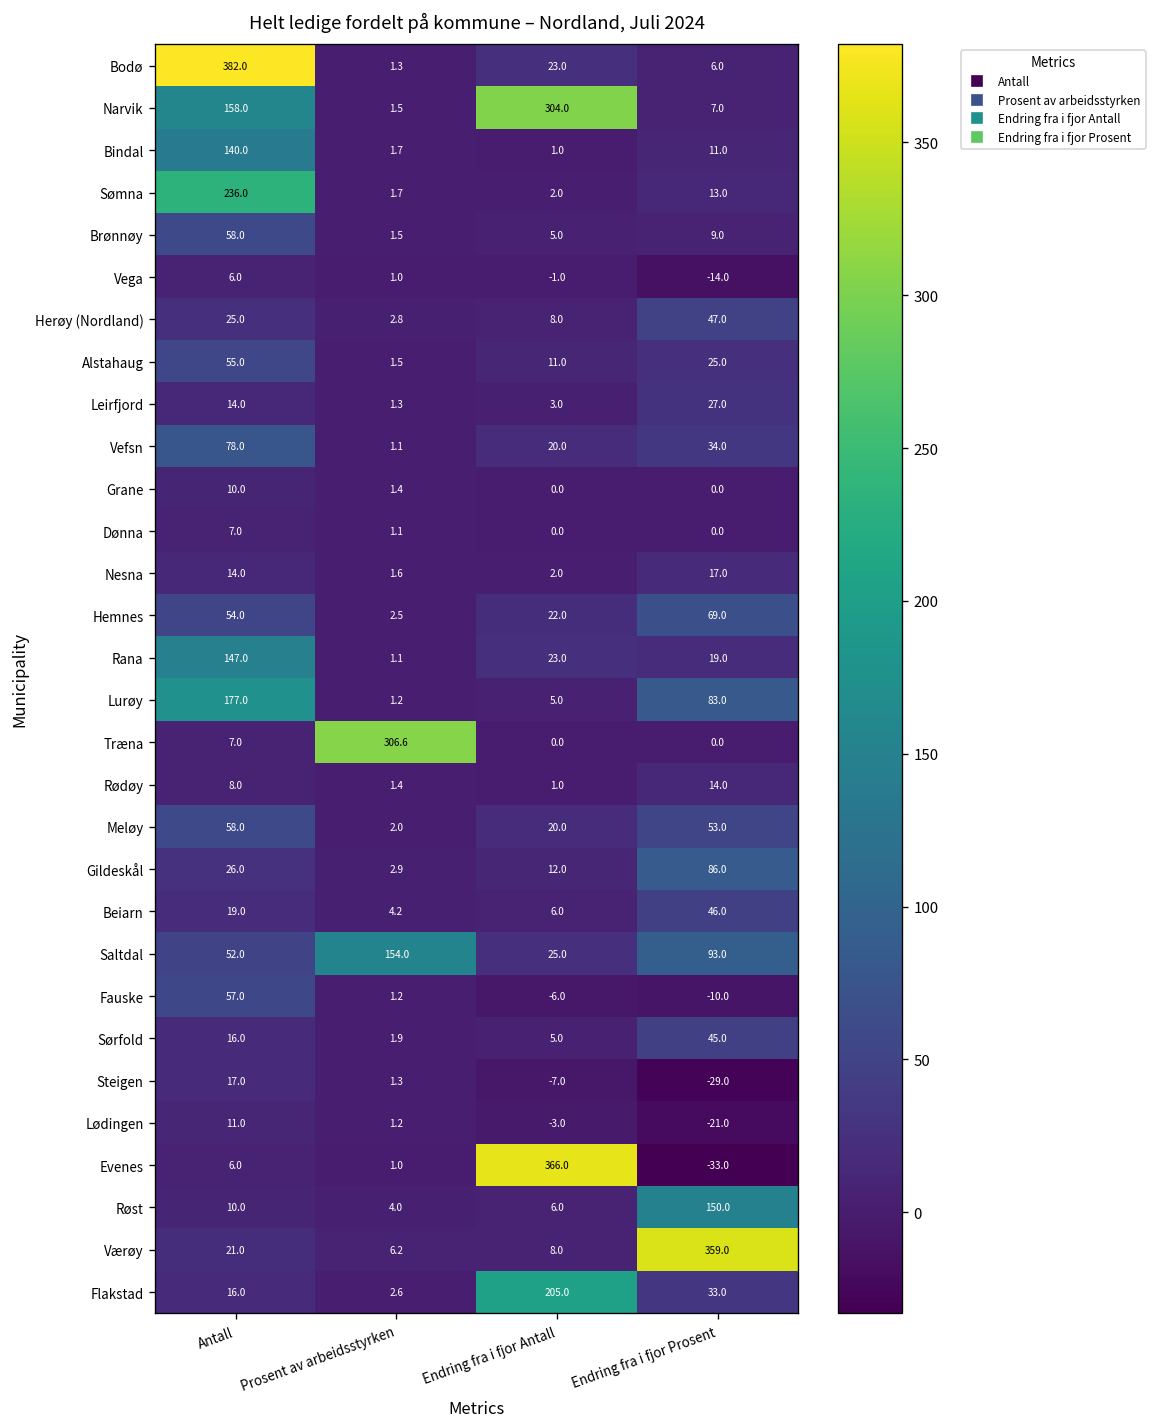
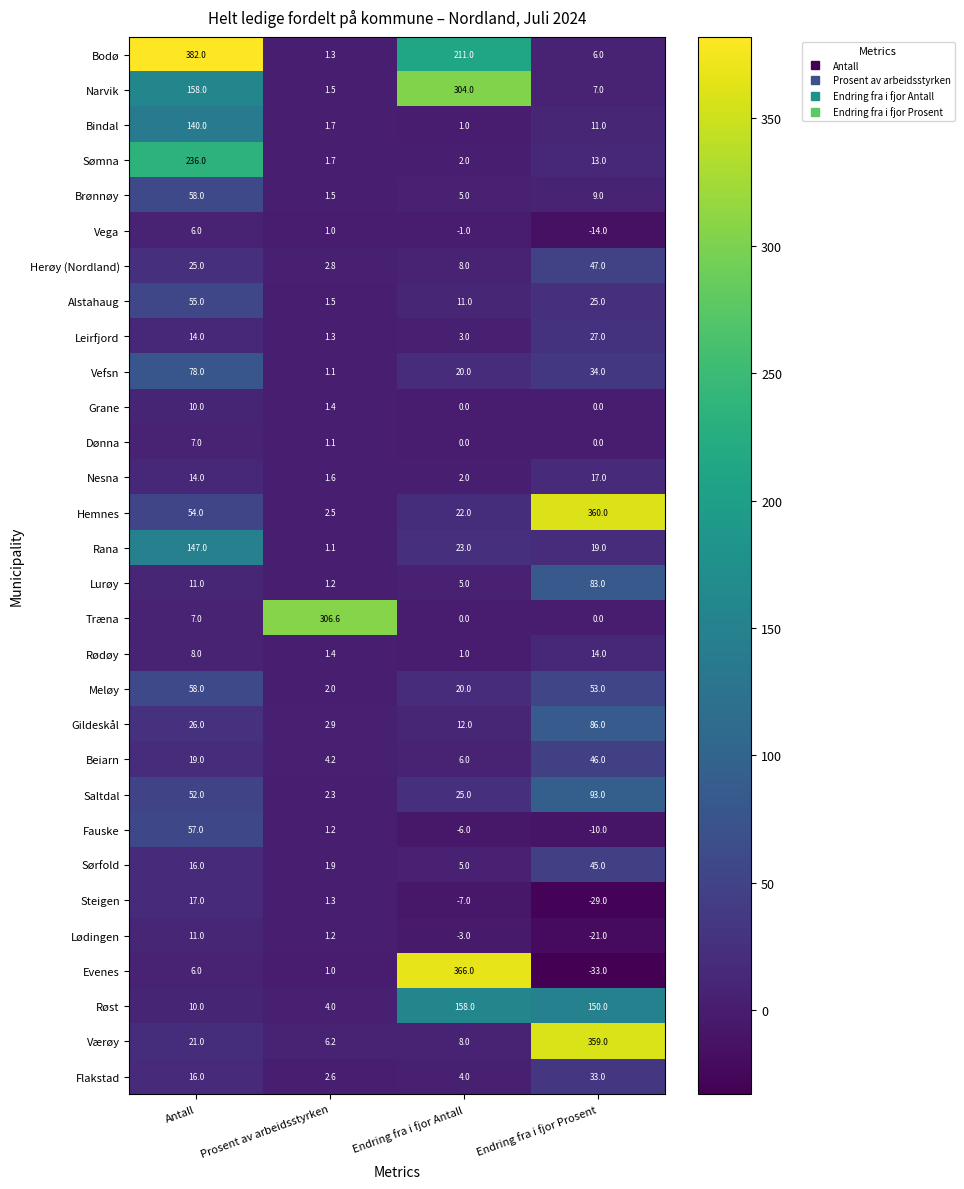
Bodø, Endring fra i fjor Antall: 23.0 -> 211.0
Hemnes, Endring fra i fjor Prosent: 69.0 -> 360.0
Lurøy, Antall: 177.0 -> 11.0
Saltdal, Prosent av arbeidsstyrken: 154.0 -> 2.3
Røst, Endring fra i fjor Antall: 6.0 -> 158.0
Flakstad, Endring fra i fjor Antall: 205.0 -> 4.0
